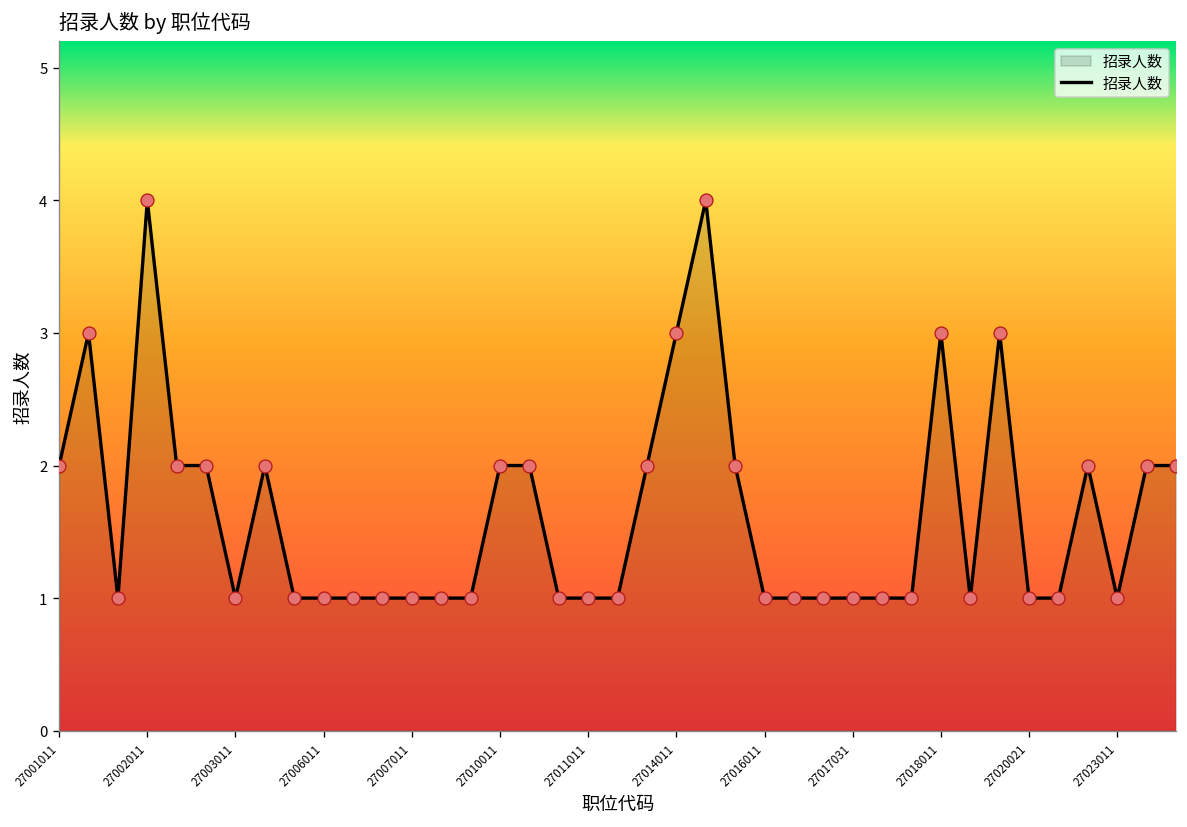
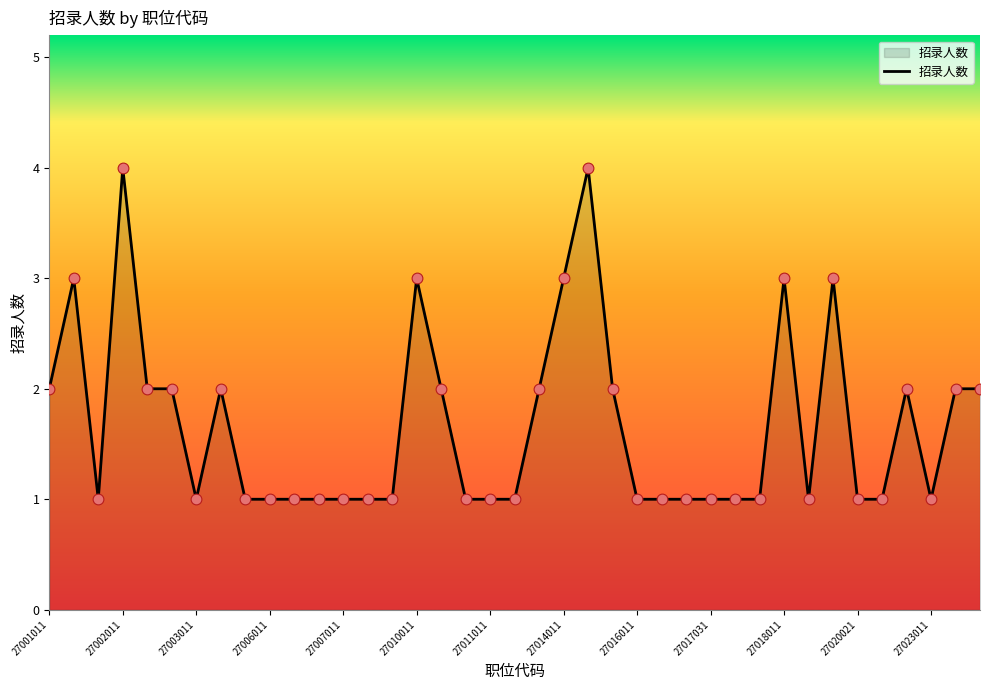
27010011: 2 -> 3
